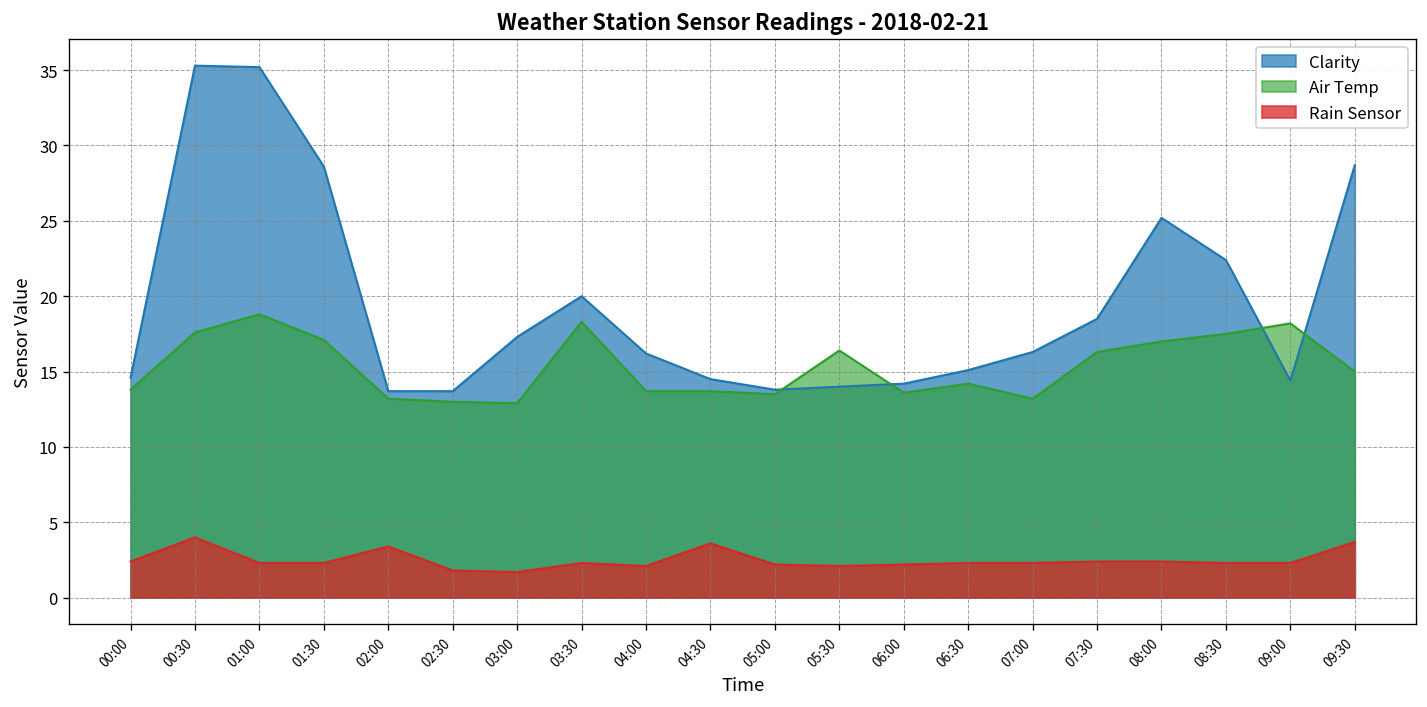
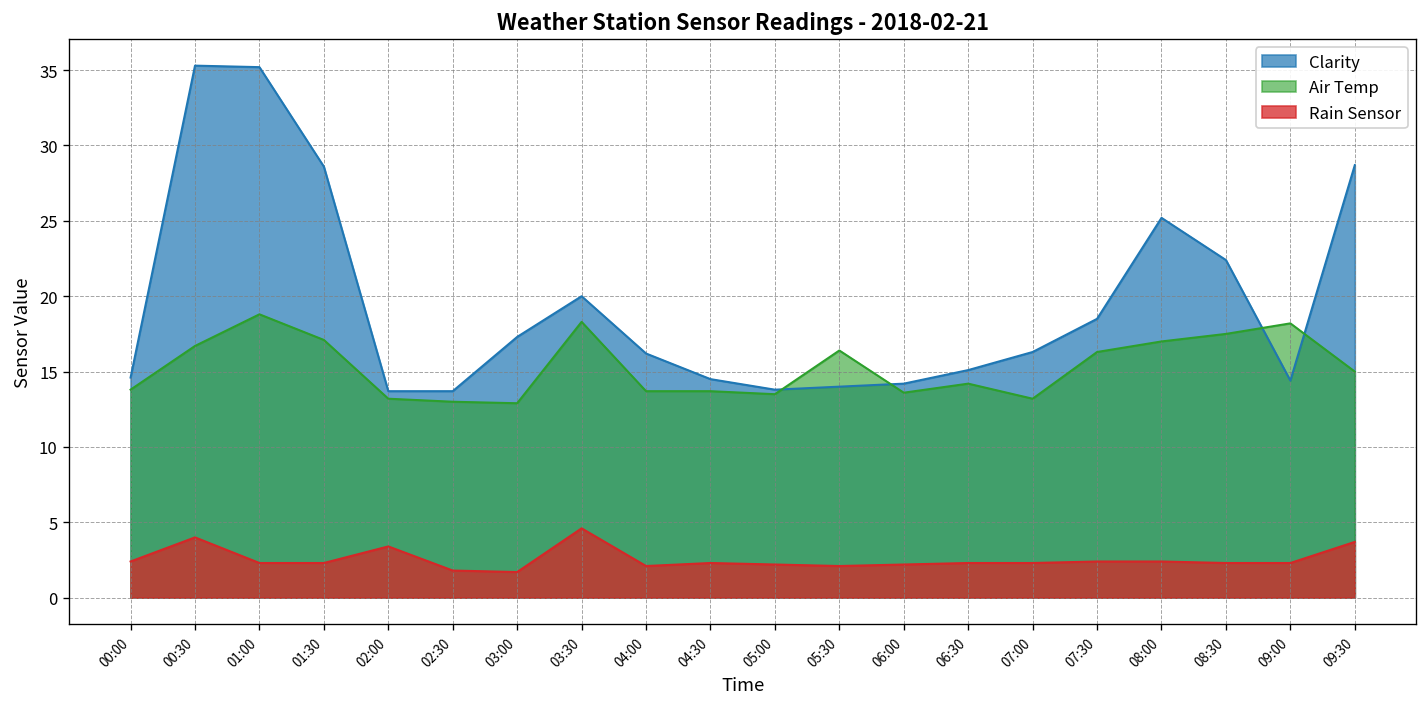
Air Temp, 00:30: 17.6 -> 16.7
Rain Sensor, 03:30: 2.3 -> 4.6
Rain Sensor, 04:30: 3.6 -> 2.3
